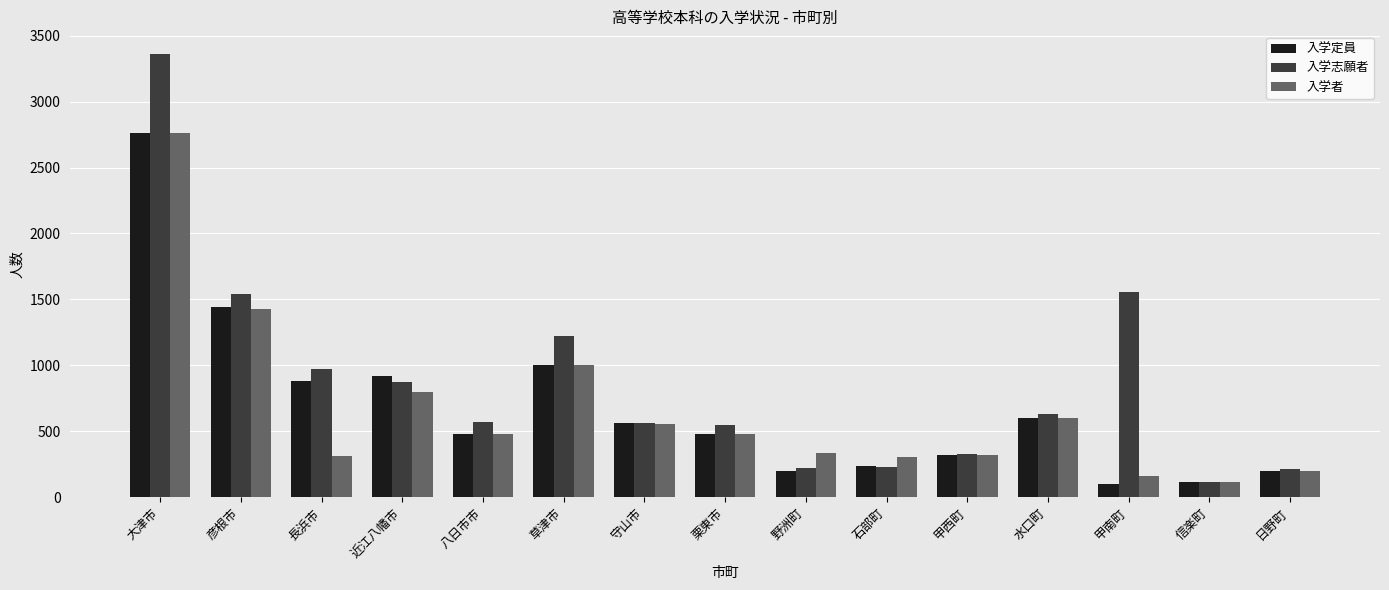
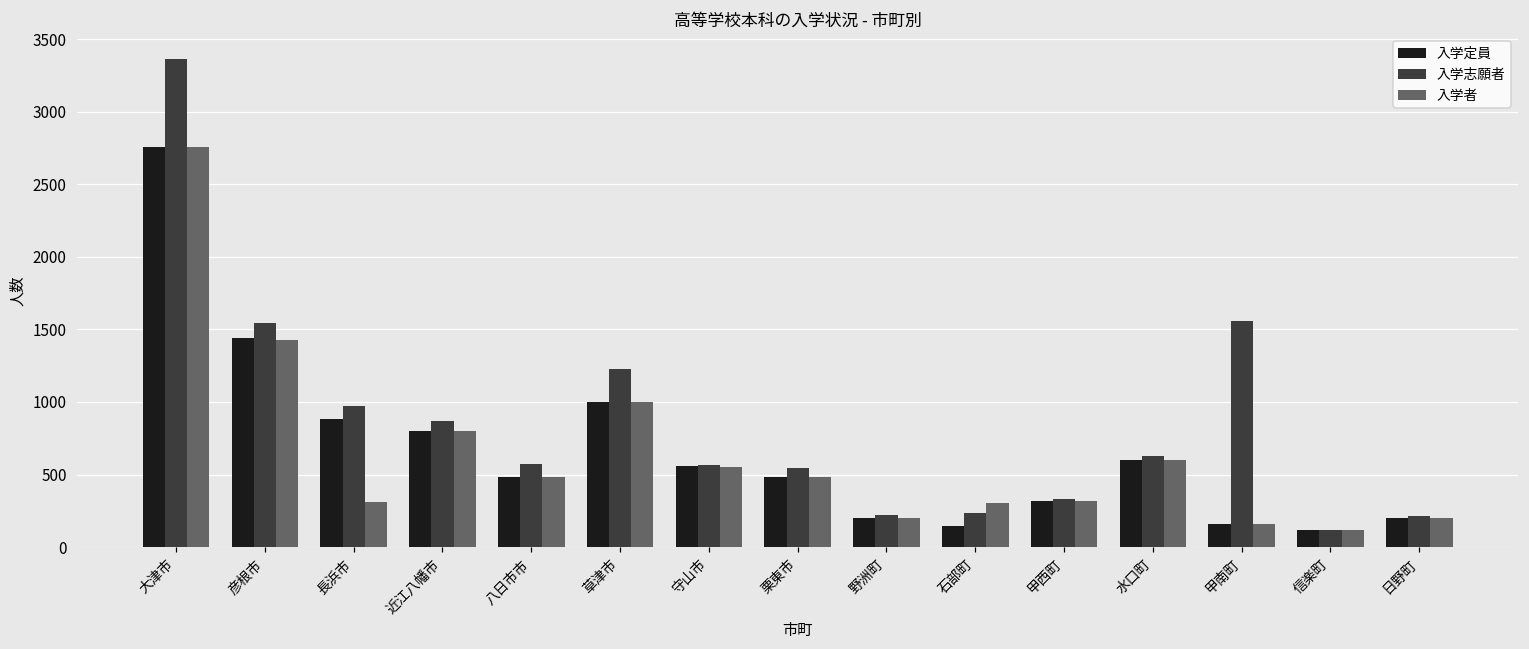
入学定員, 近江八幡市: 920 -> 800
入学者, 野洲町: 340 -> 200
入学定員, 石部町: 240 -> 140
入学定員, 甲南町: 100 -> 160
